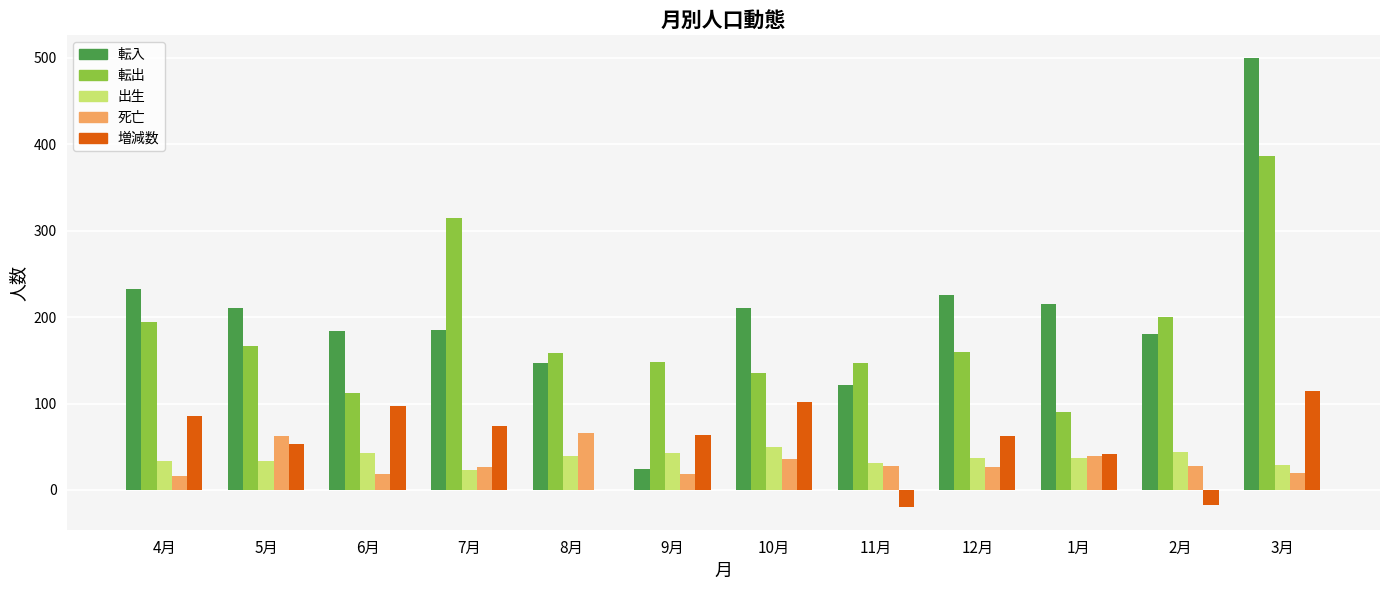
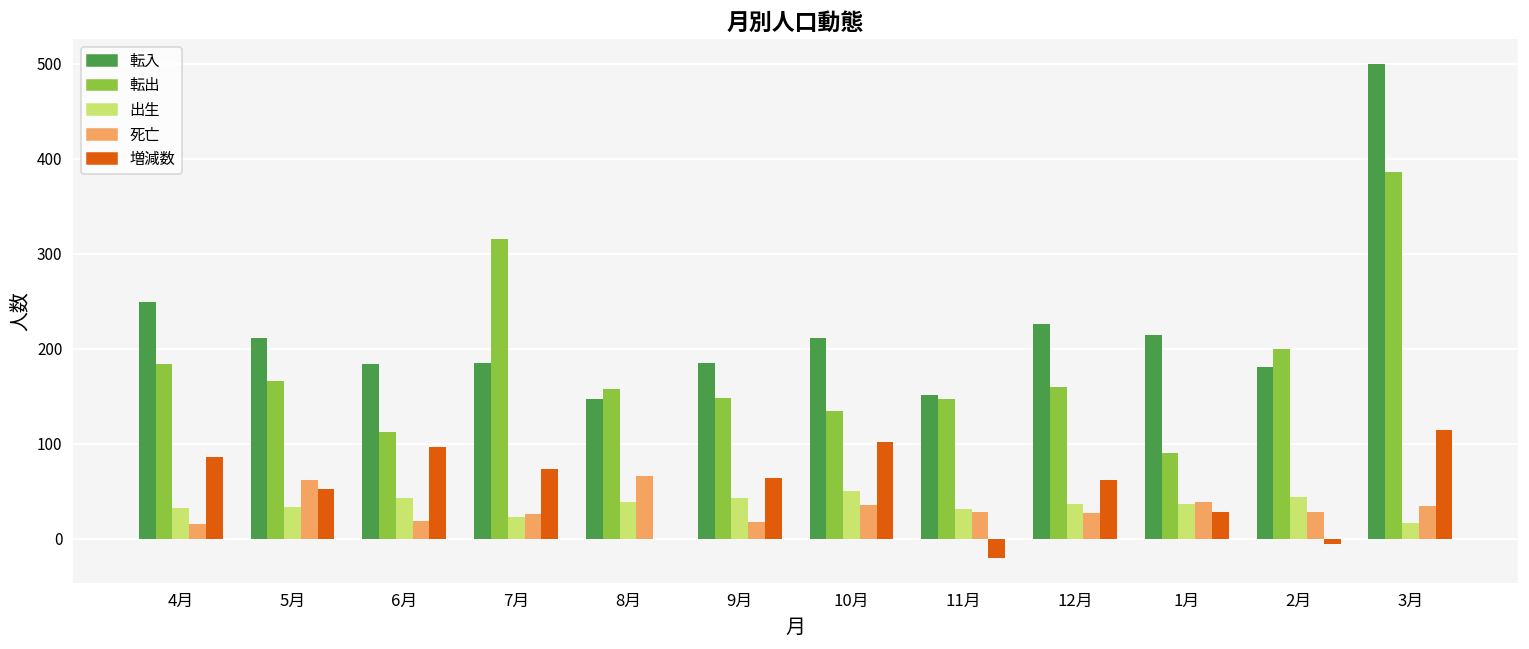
転入, 4月: 230 -> 250
転出, 4月: 190 -> 180
転入, 9月: 20 -> 190
転入, 11月: 120 -> 150
増減数, 1月: 40 -> 30
増減数, 2月: -20 -> -10
出生, 3月: 30 -> 20
死亡, 3月: 20 -> 40
